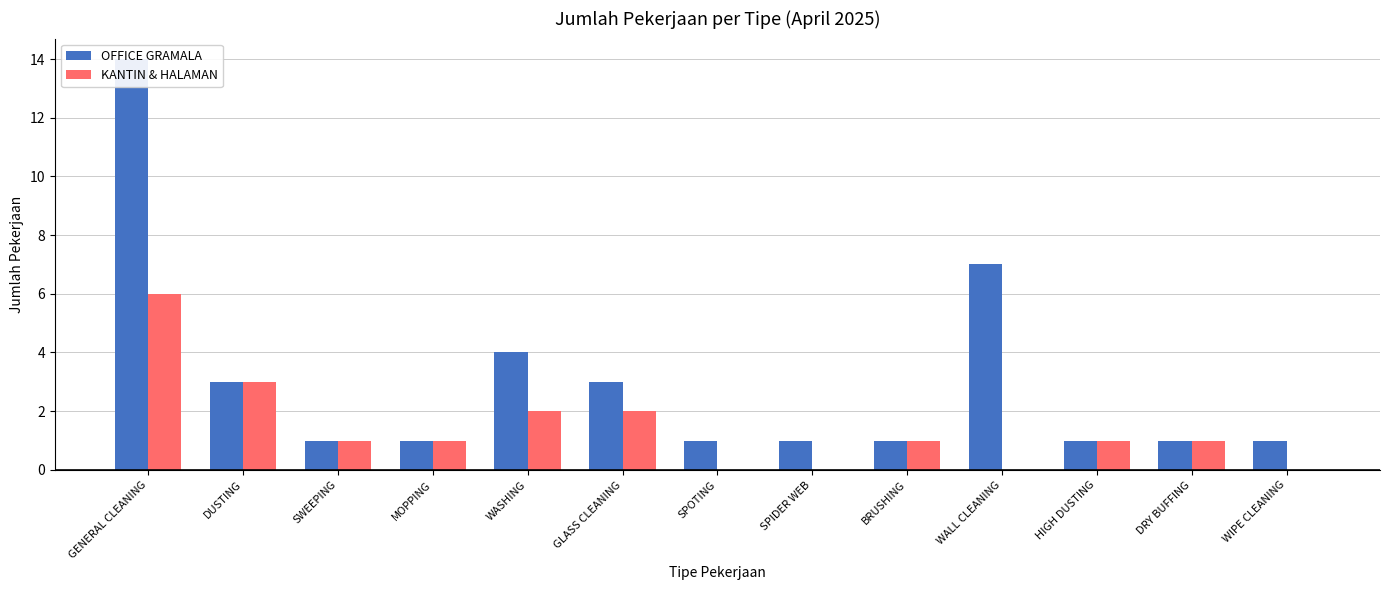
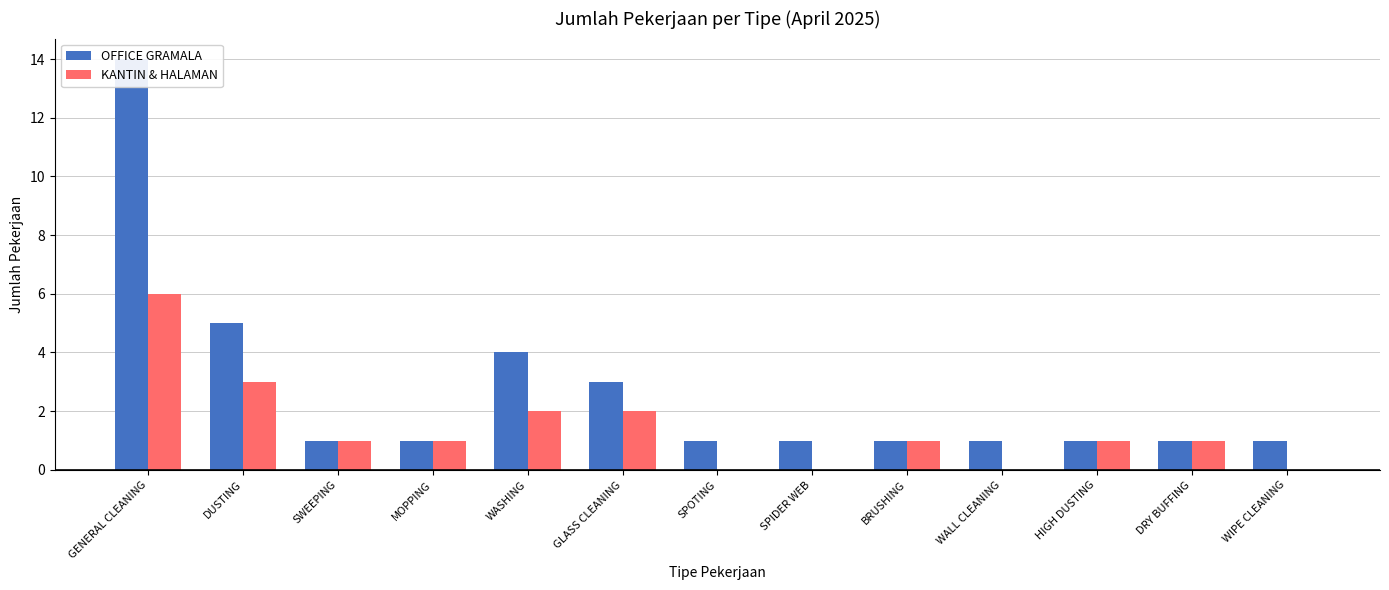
OFFICE GRAMALA, DUSTING: 3 -> 5
OFFICE GRAMALA, WALL CLEANING: 7 -> 1
